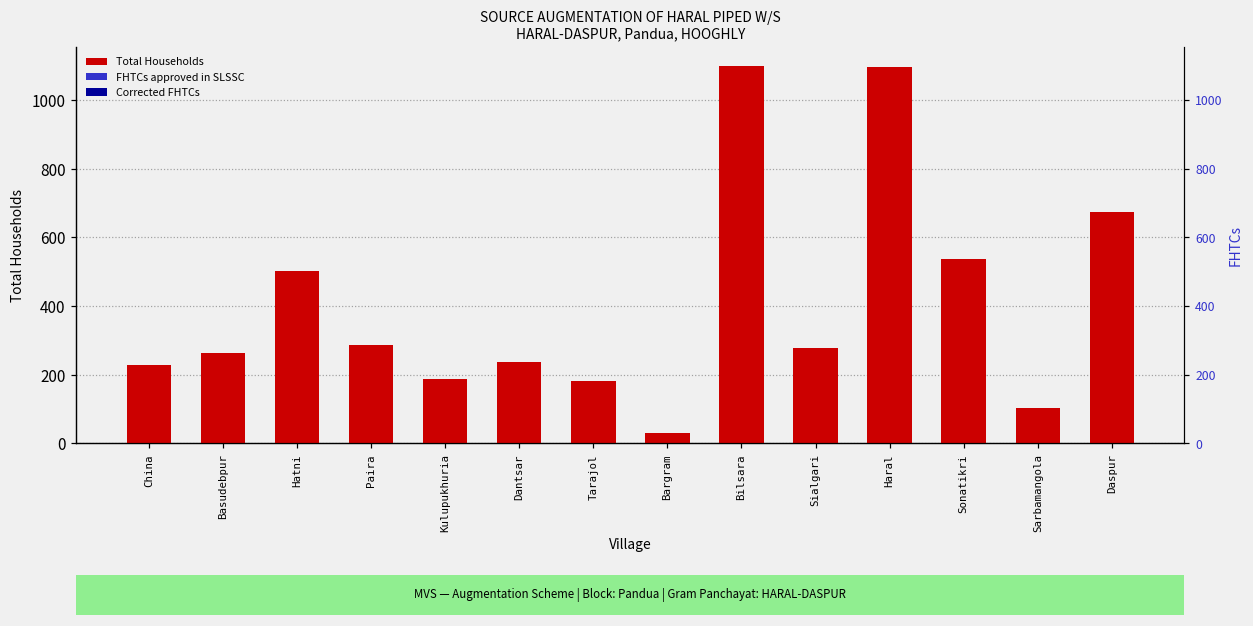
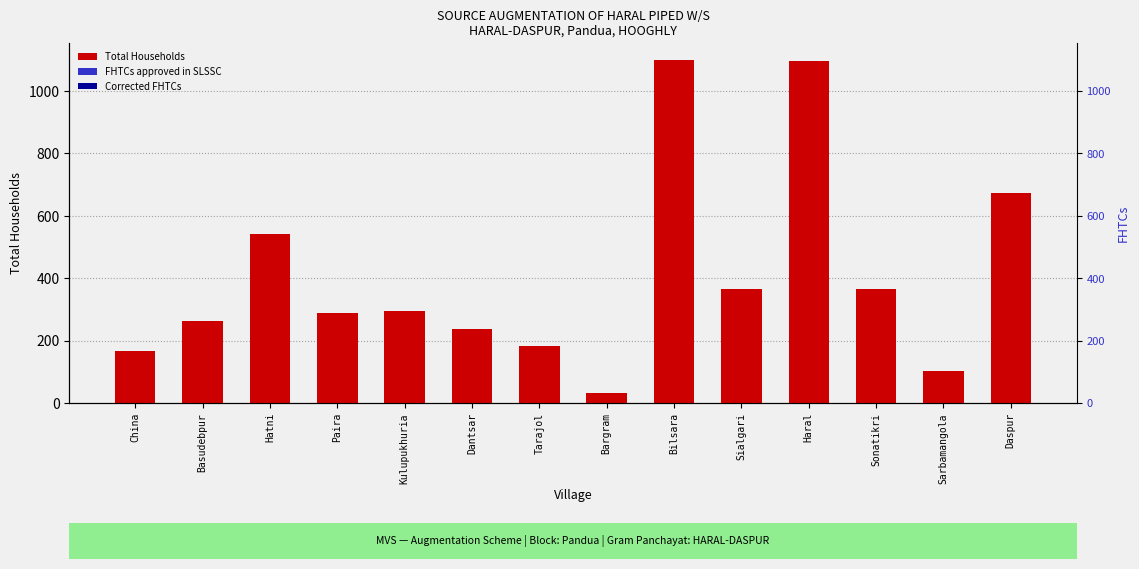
Total Households, China: 230 -> 170
Total Households, Hatni: 500 -> 540
Total Households, Kulupukhuria: 190 -> 300
Total Households, Sialgari: 280 -> 360
Total Households, Sonatikri: 540 -> 360
